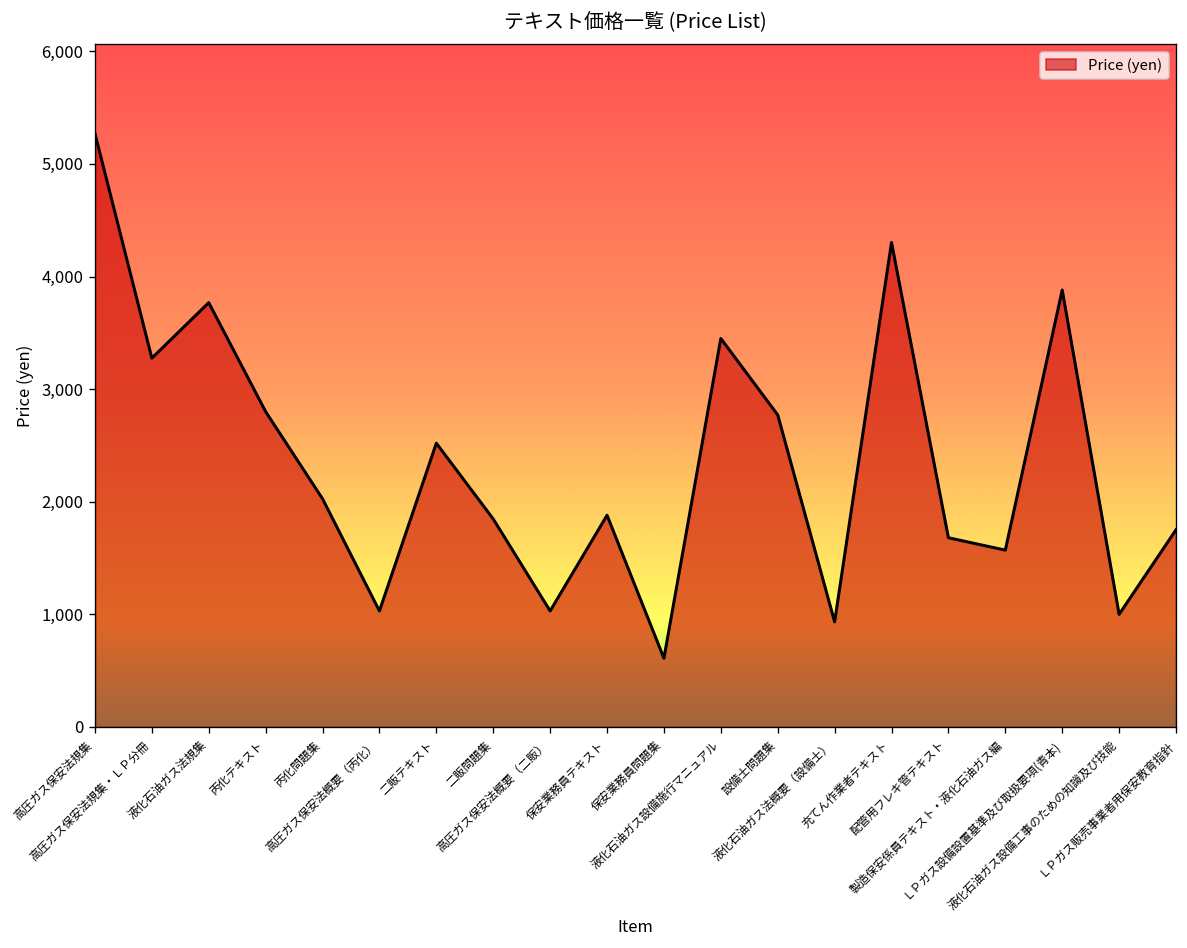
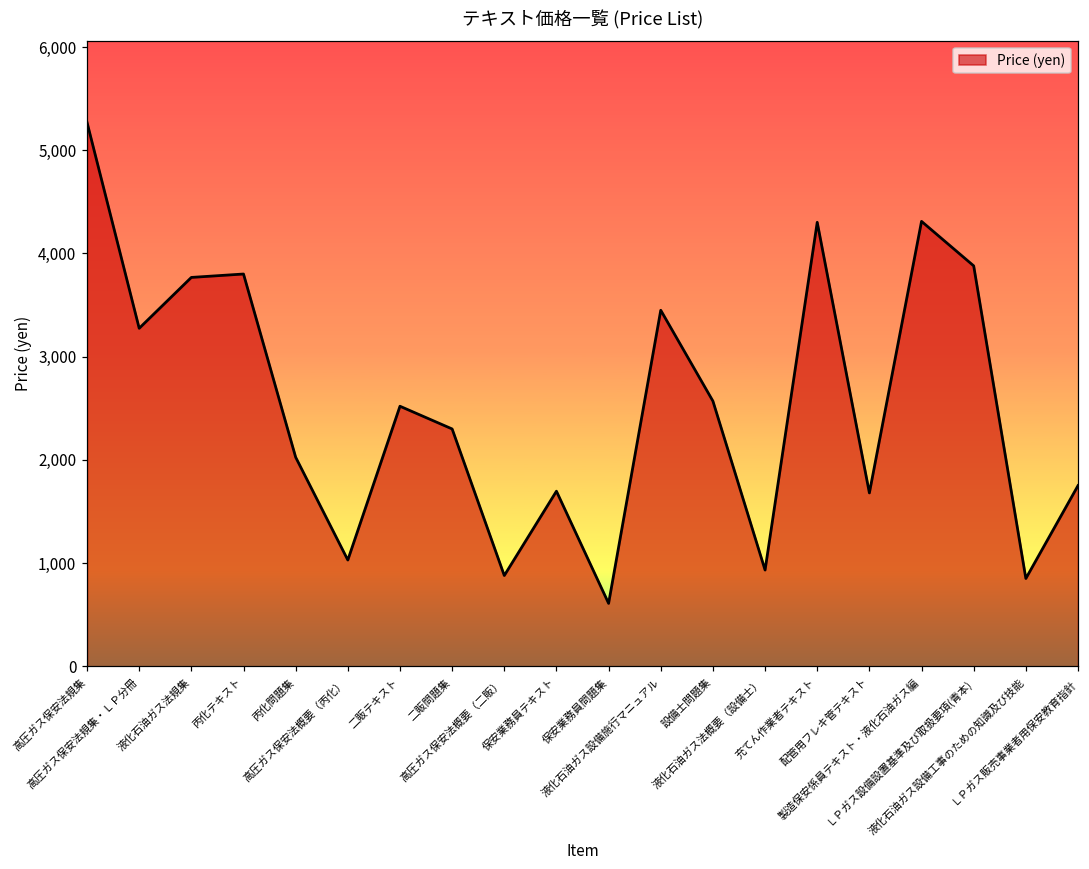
丙化テキスト: 2,800 -> 3,800
二販問題集: 1,800 -> 2,300
高圧ガス保安法概要（二販）: 1,000 -> 900
保安業務員テキスト: 1,900 -> 1,700
設備士問題集: 2,800 -> 2,600
製造保安係員テキスト・液化石油ガス編: 1,600 -> 4,300
液化石油ガス設備工事のための知識及び技能: 1,000 -> 900
